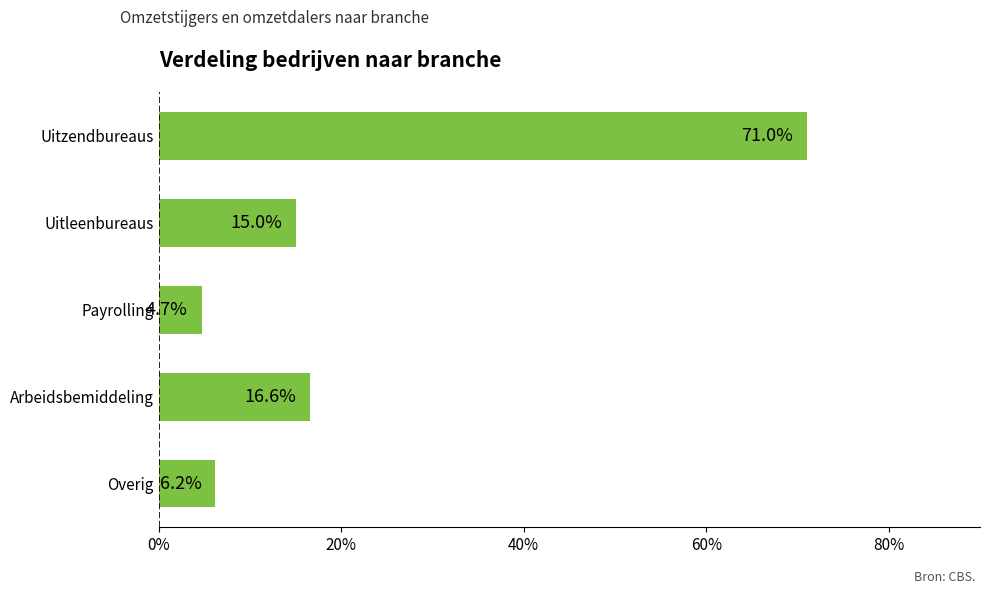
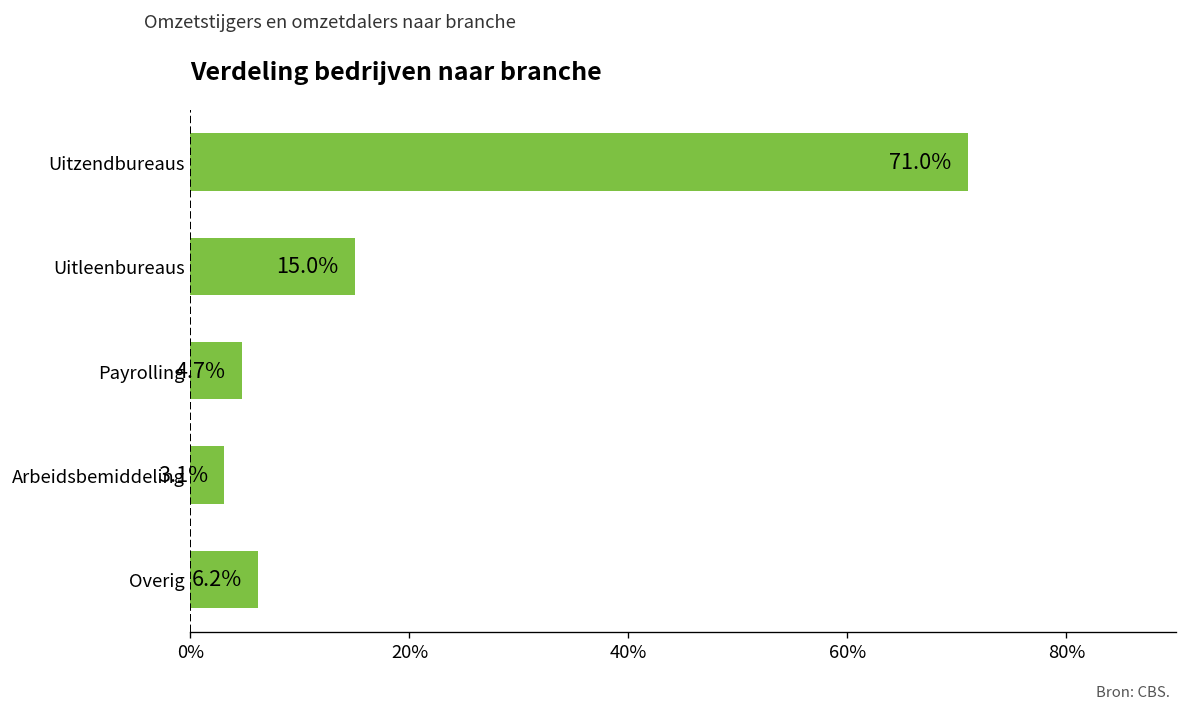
Arbeidsbemiddeling: 16.6% -> 3.1%
